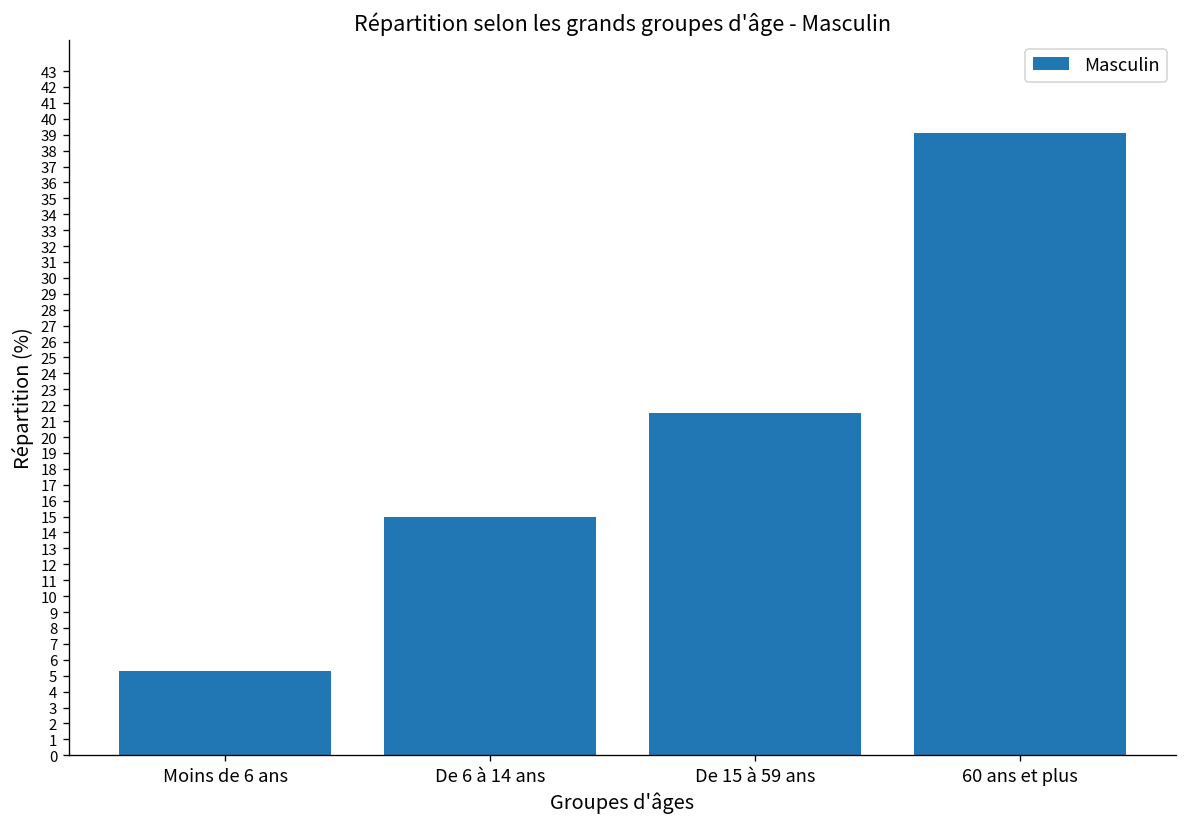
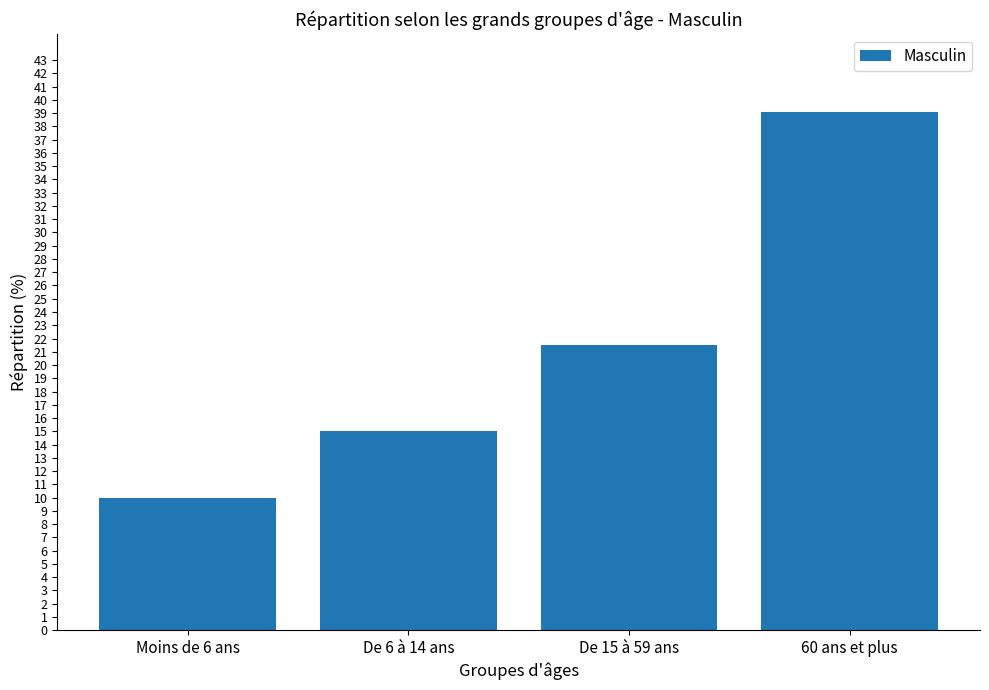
Moins de 6 ans: 5.3 -> 10.0
